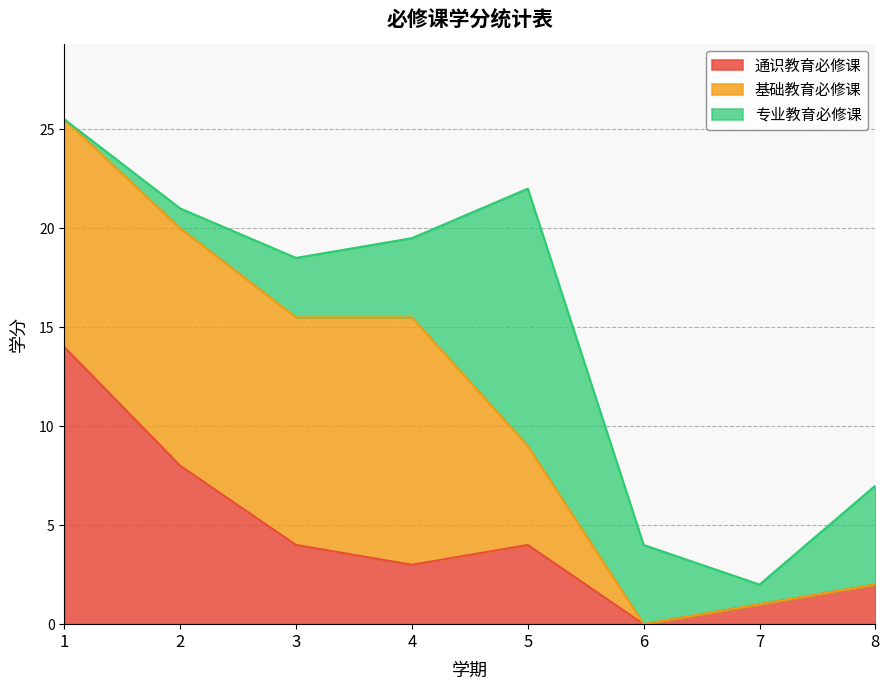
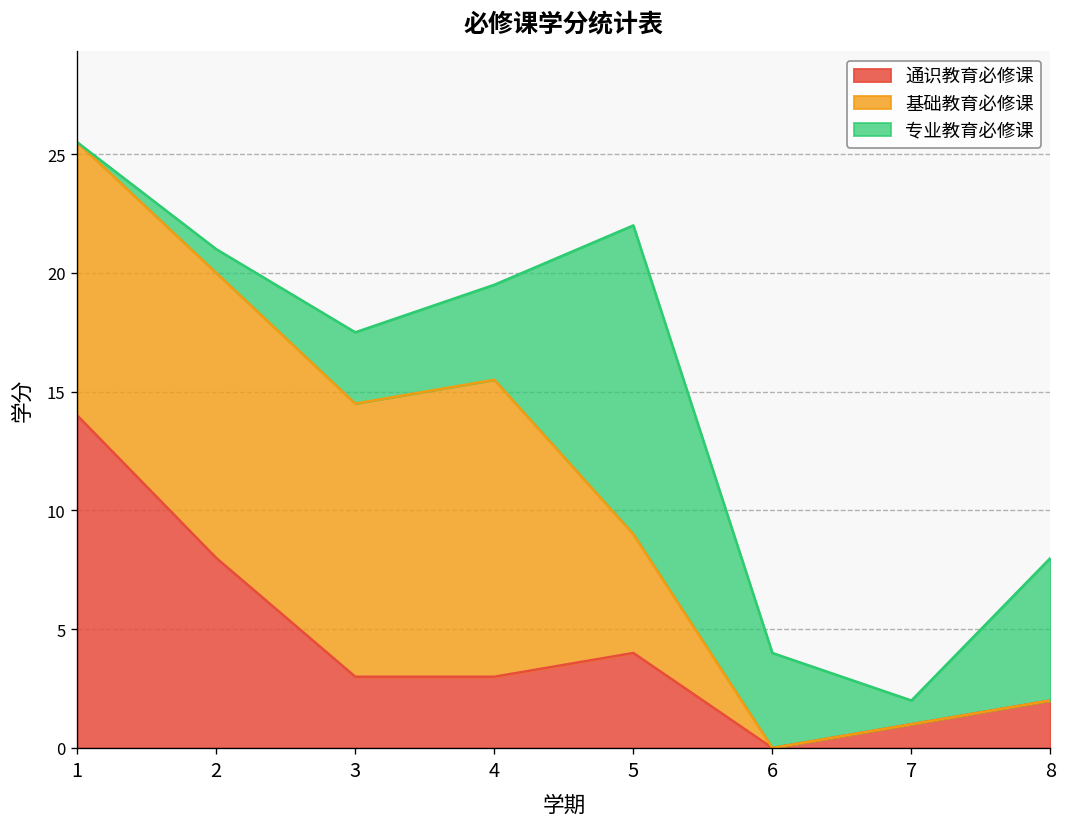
通识教育必修课, 3: 4 -> 3
专业教育必修课, 8: 5 -> 6
